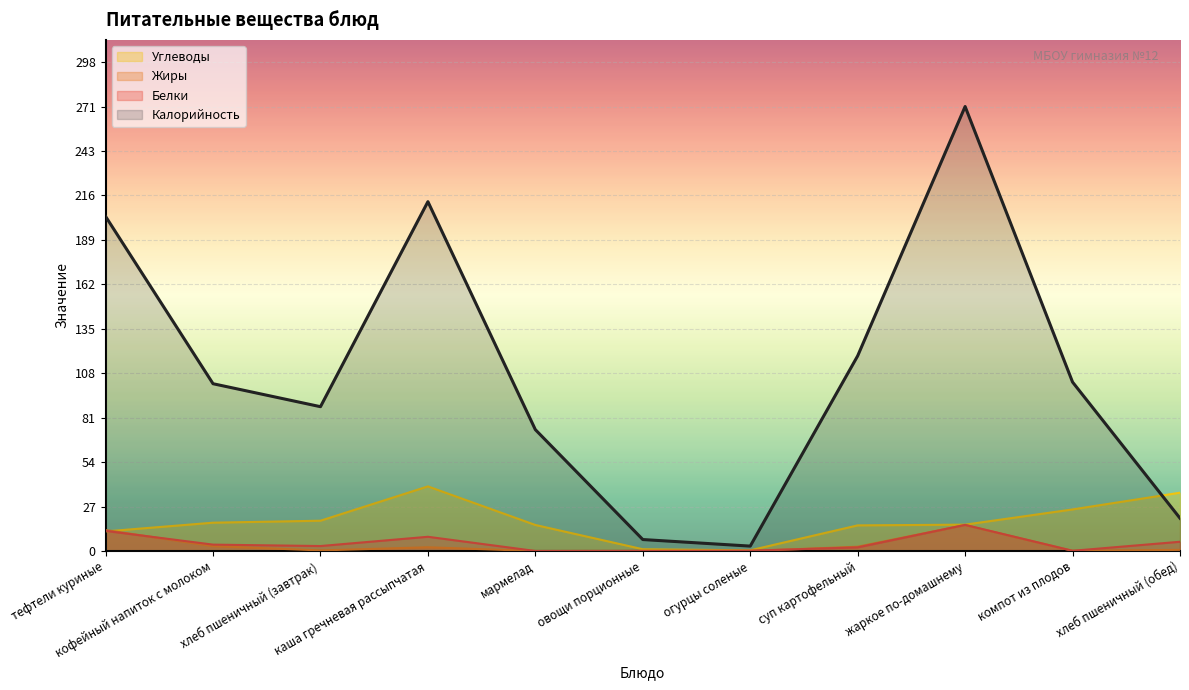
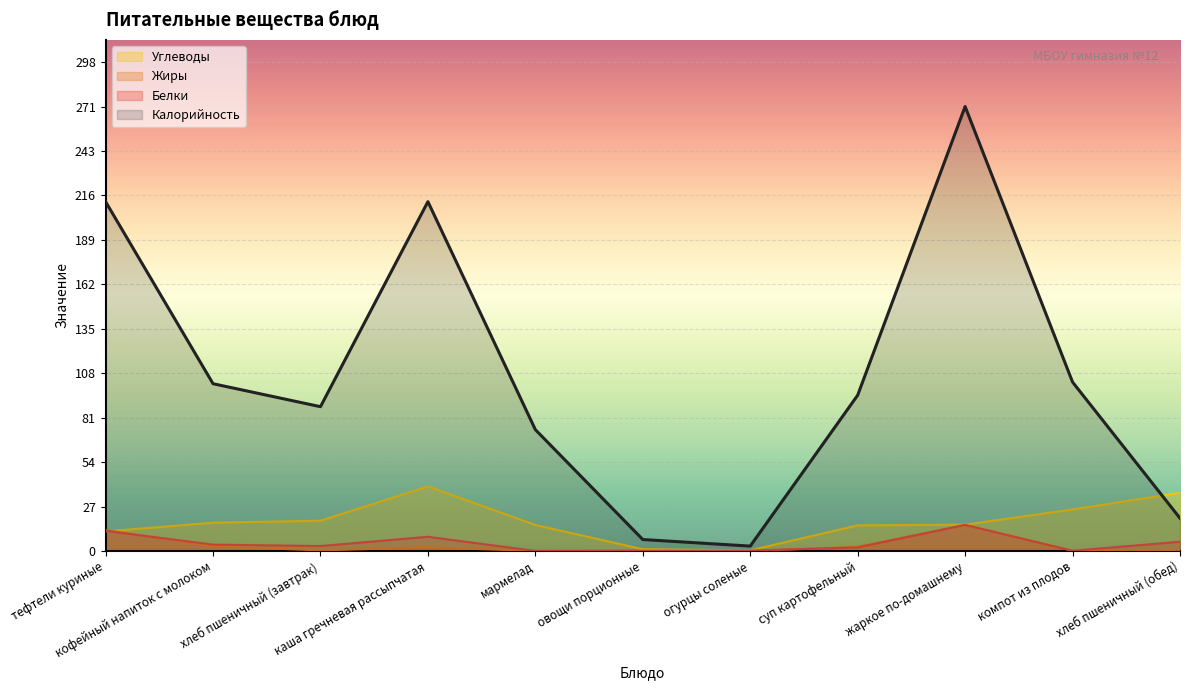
Калорийность, тефтели куриные: 204 -> 213
Калорийность, суп картофельный: 119 -> 95
